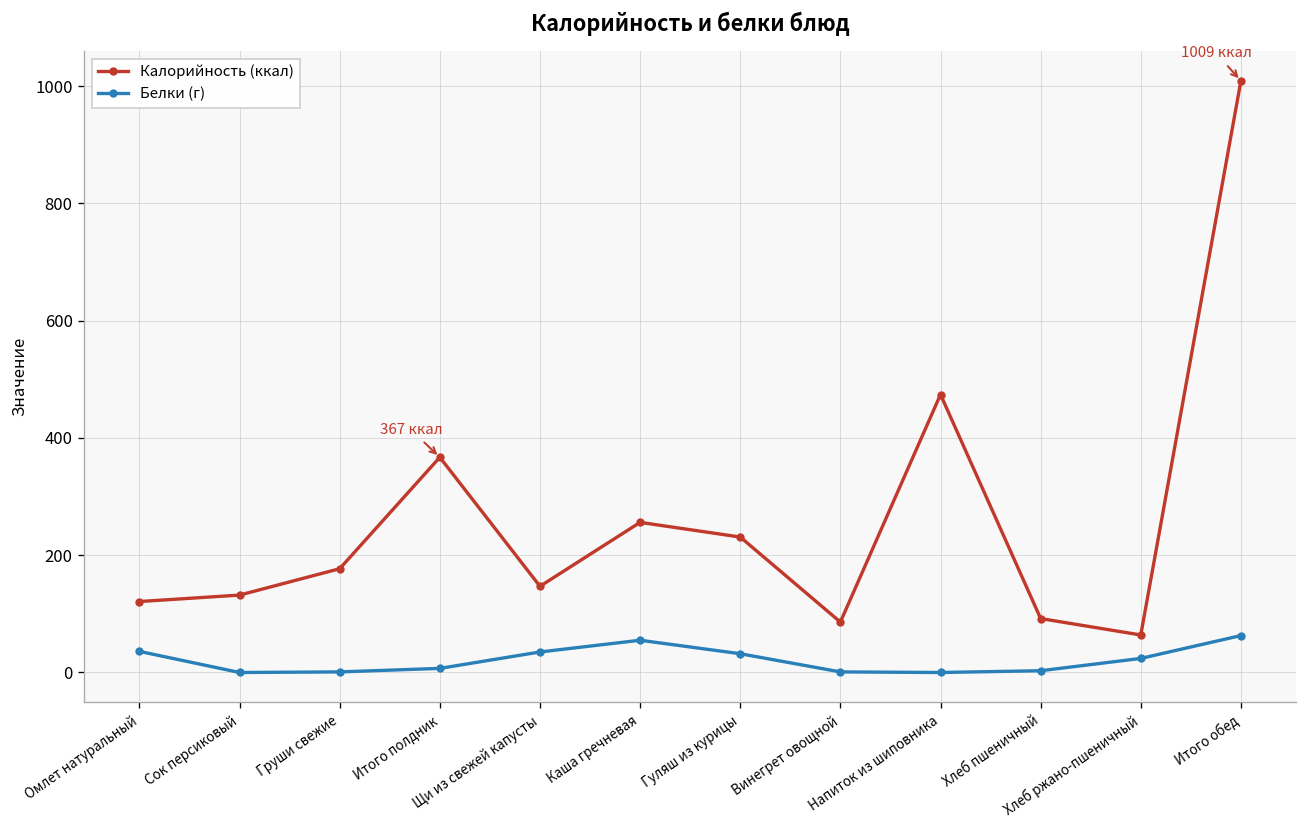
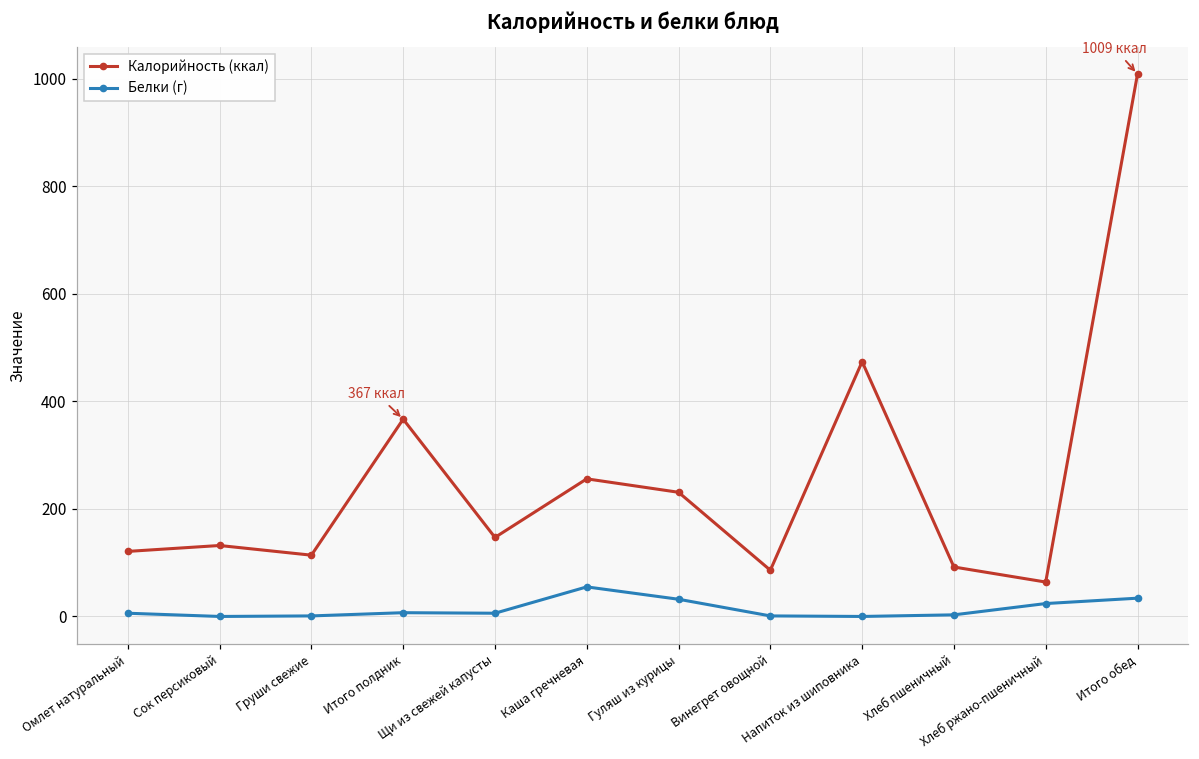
Белки (г), Омлет натуральный: 40 -> 10
Калорийность (ккал), Груши свежие: 180 -> 110
Белки (г), Щи из свежей капусты: 40 -> 10
Белки (г), Итого обед: 60 -> 30
